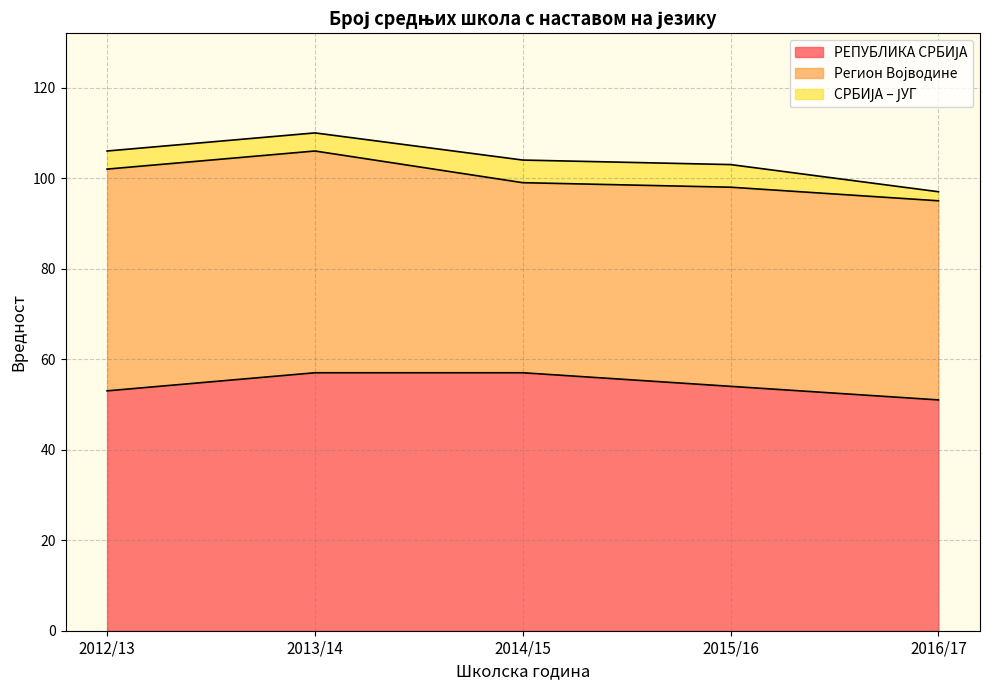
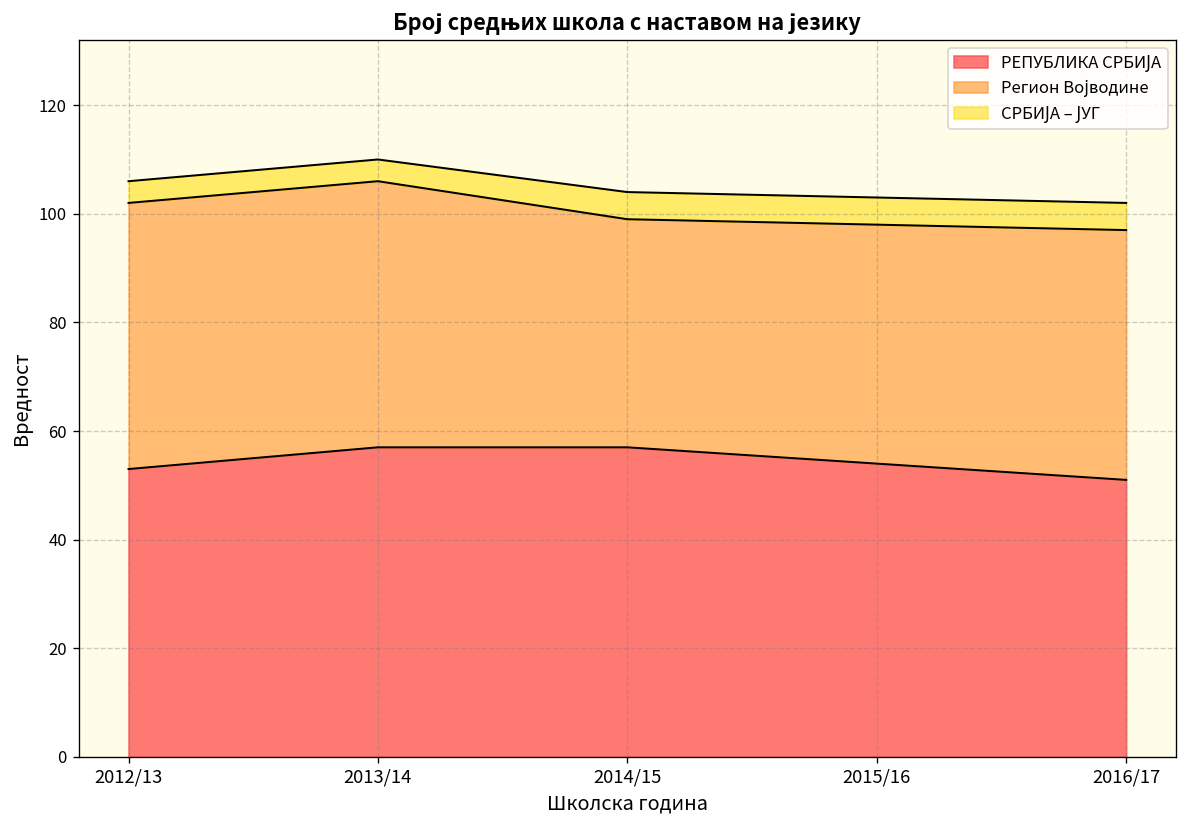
Регион Војводине, 2016/17: 44 -> 46
СРБИЈА – ЈУГ, 2016/17: 2 -> 5
